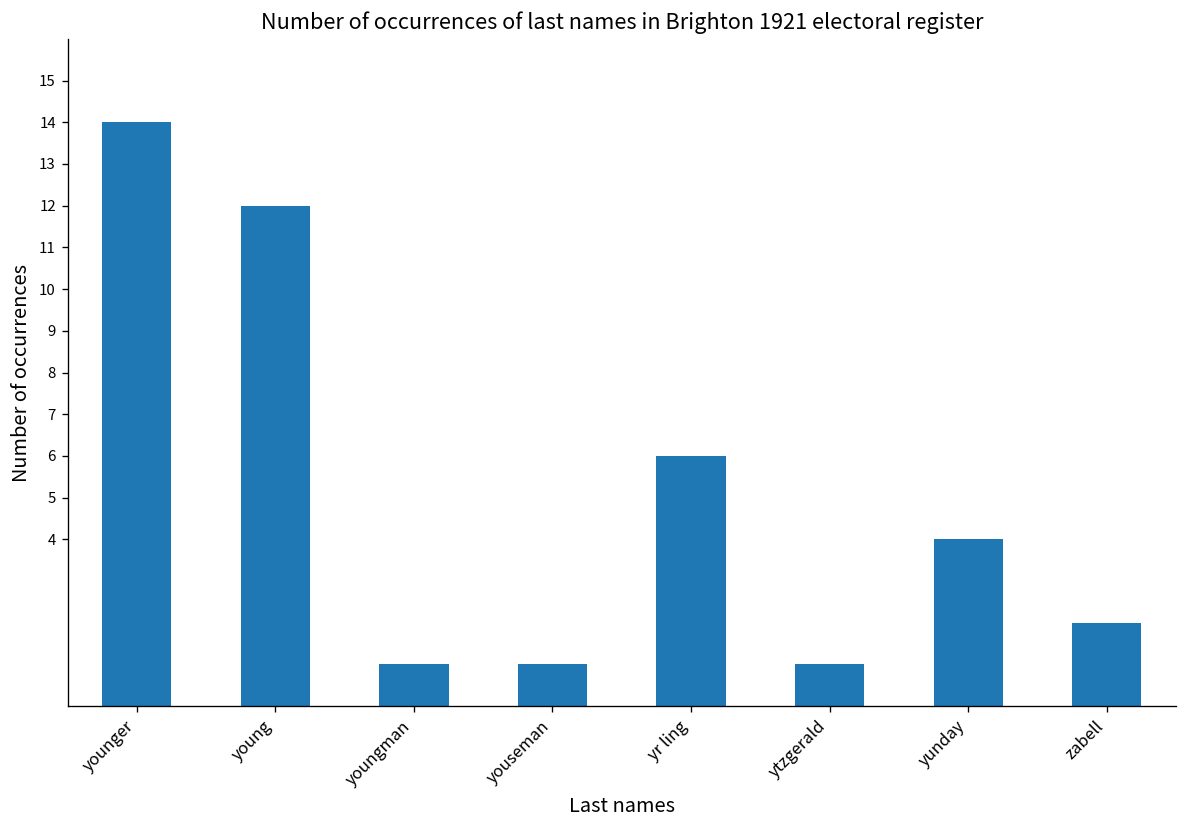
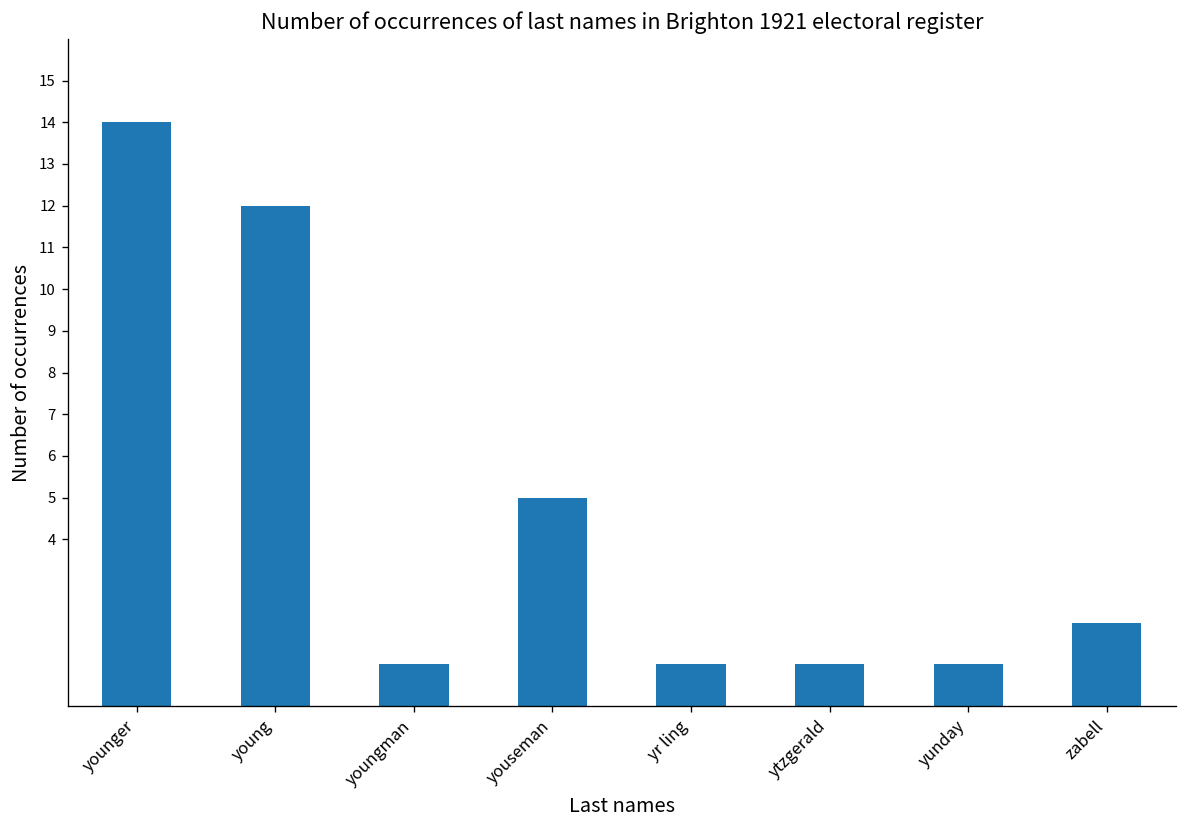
youseman: 1 -> 5
yr ling: 6 -> 1
yunday: 4 -> 1
